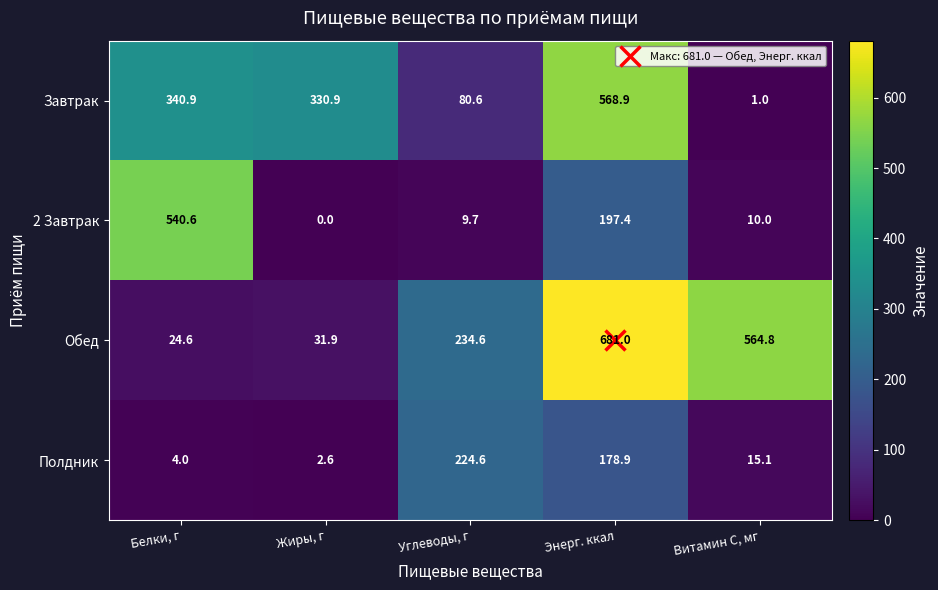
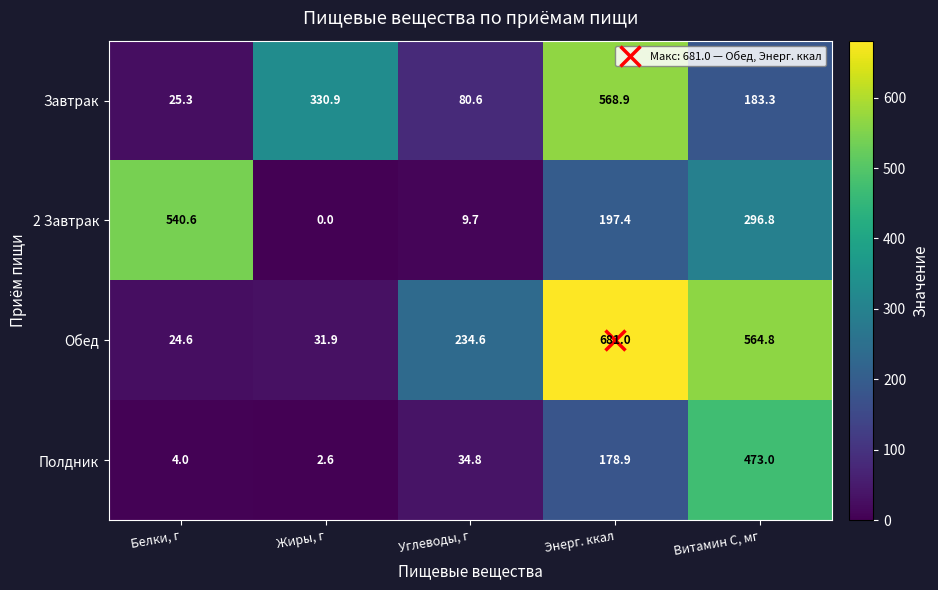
Завтрак, Белки, г: 340.9 -> 25.3
Завтрак, Витамин С, мг: 1.0 -> 183.3
2 Завтрак, Витамин С, мг: 10.0 -> 296.8
Полдник, Углеводы, г: 224.6 -> 34.8
Полдник, Витамин С, мг: 15.1 -> 473.0
